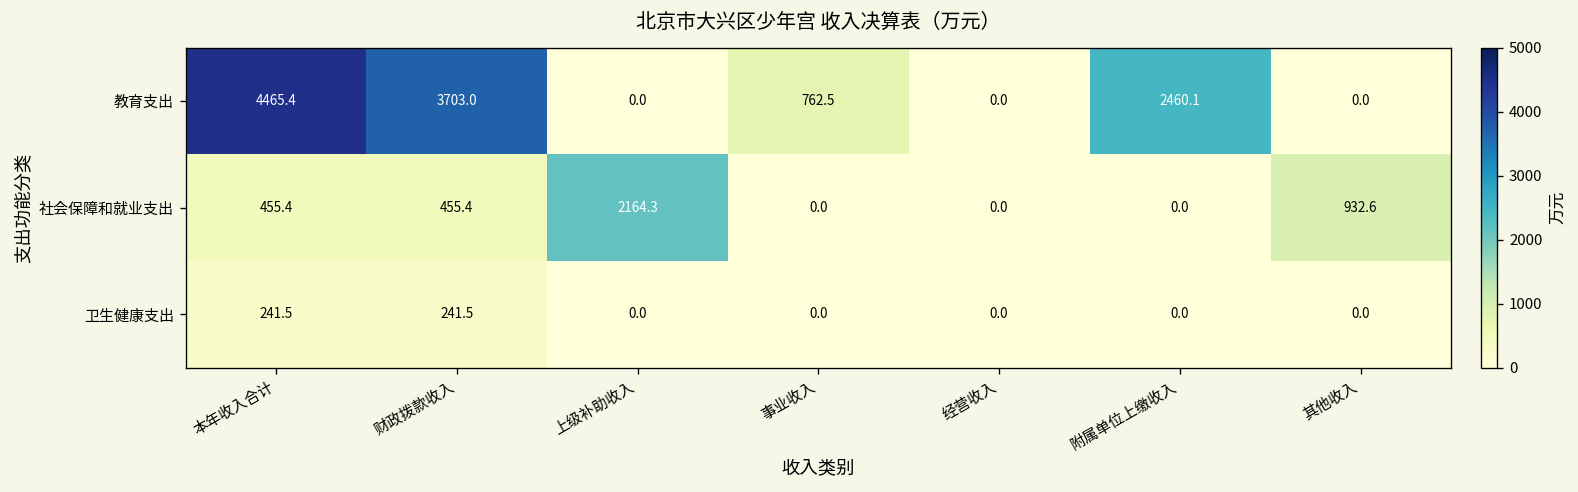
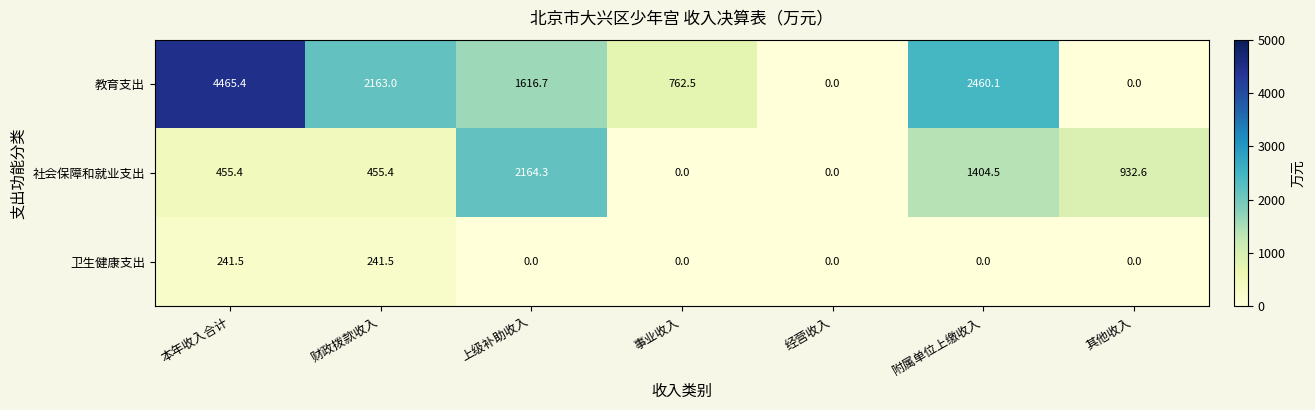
教育支出, 财政拨款收入: 3703.0 -> 2163.0
教育支出, 上级补助收入: 0.0 -> 1616.7
社会保障和就业支出, 附属单位上缴收入: 0.0 -> 1404.5
